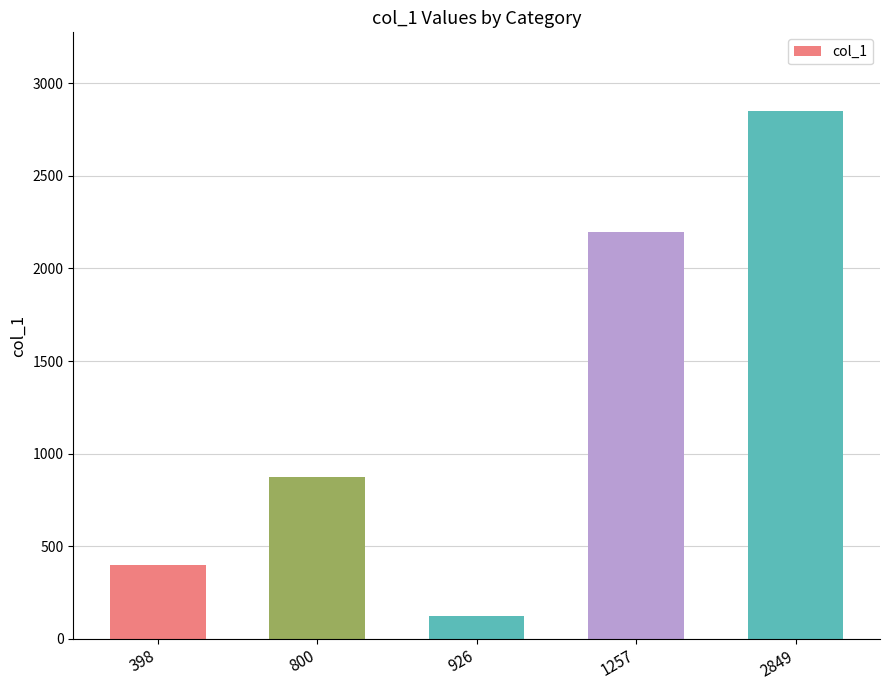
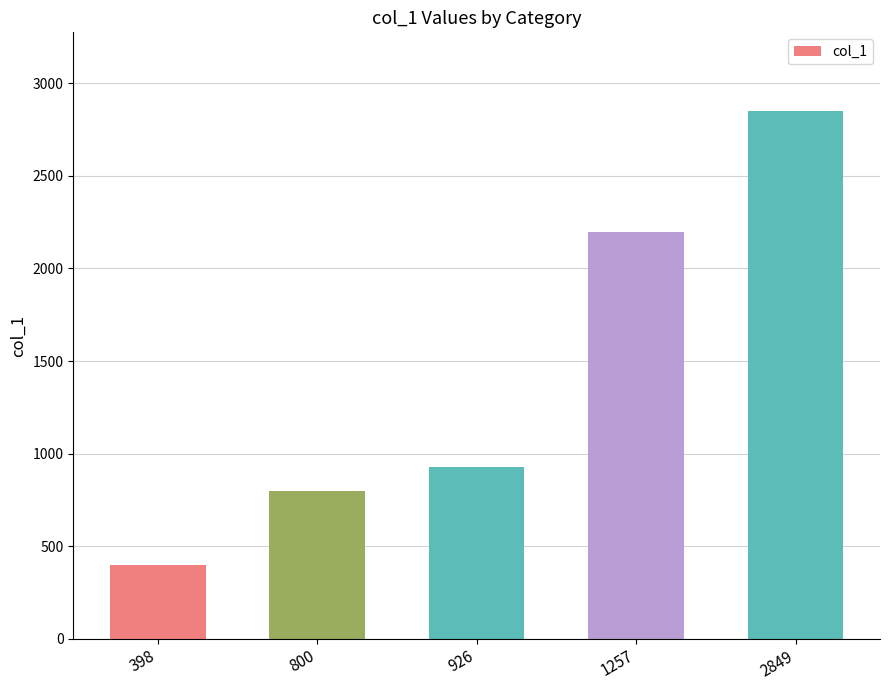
800: 870 -> 800
926: 120 -> 930
